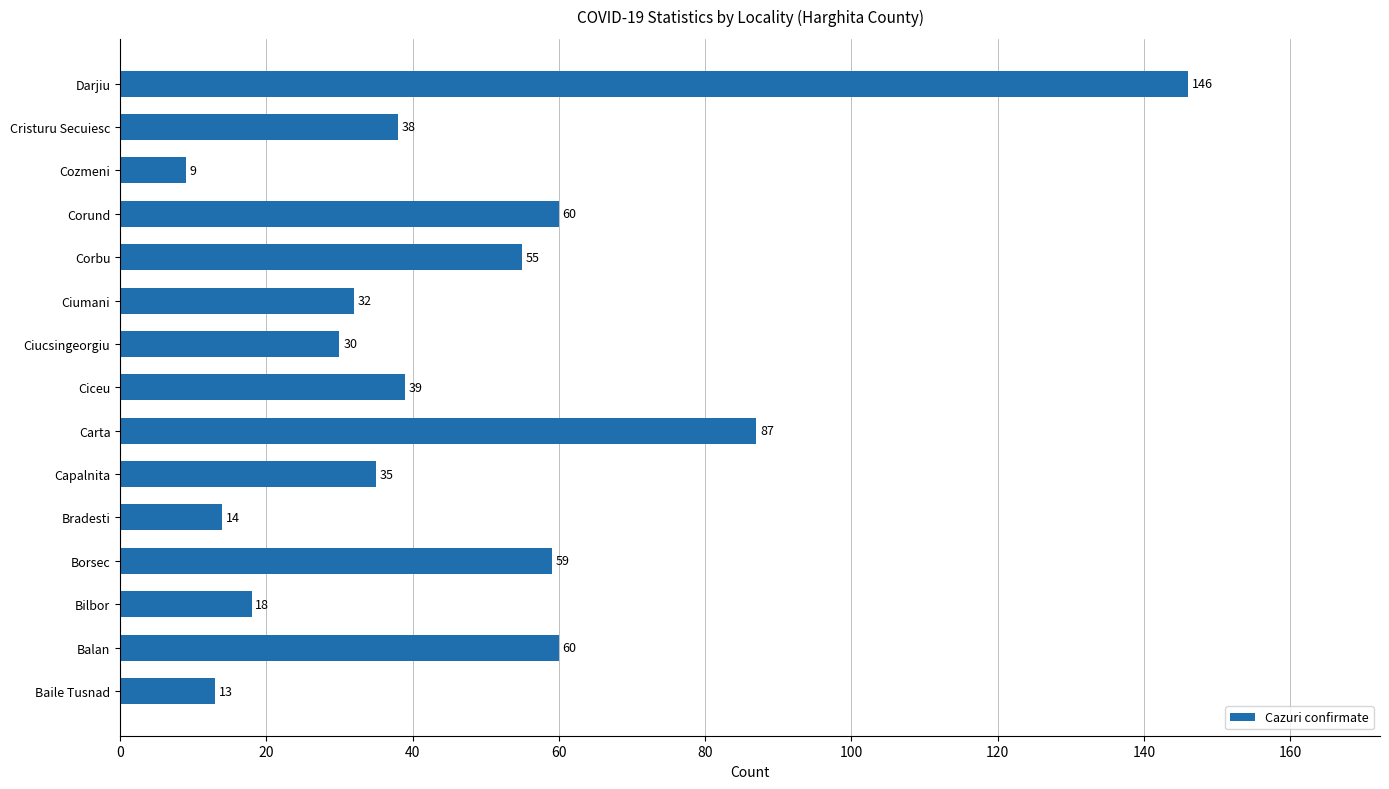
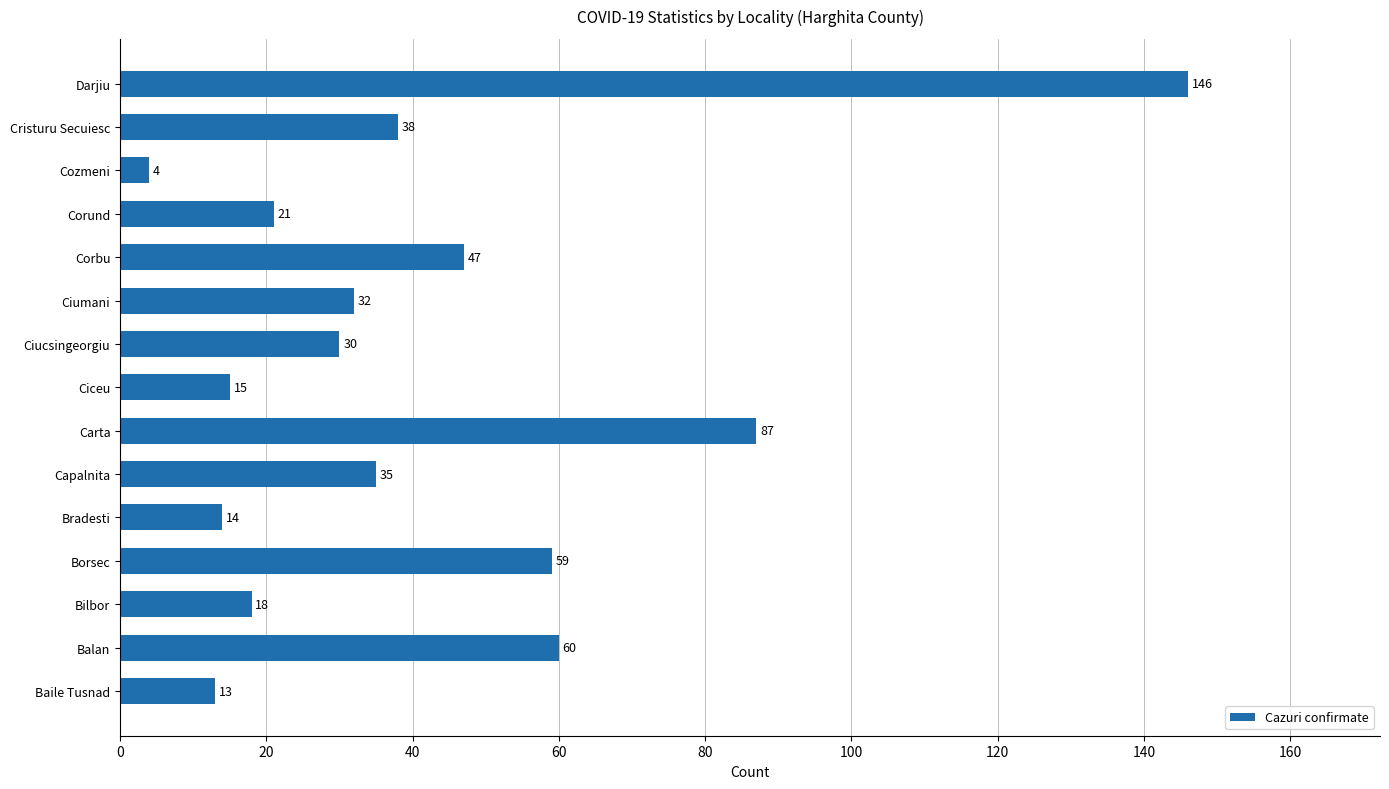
Cozmeni: 9 -> 4
Corund: 60 -> 21
Corbu: 55 -> 47
Ciceu: 39 -> 15
